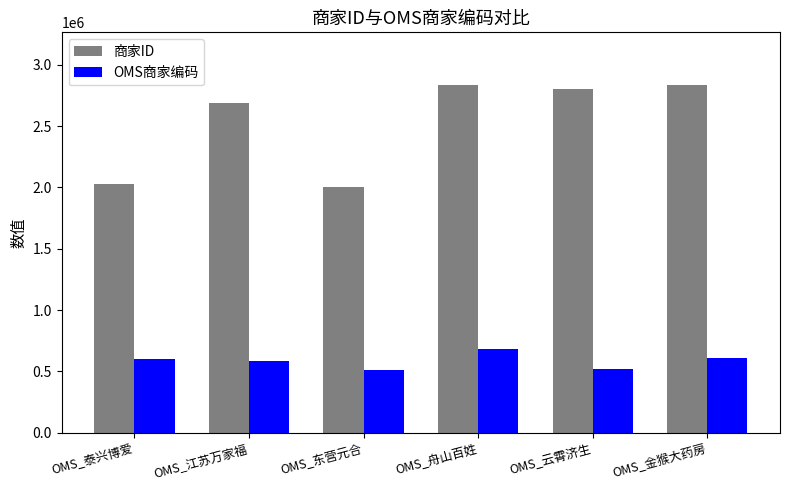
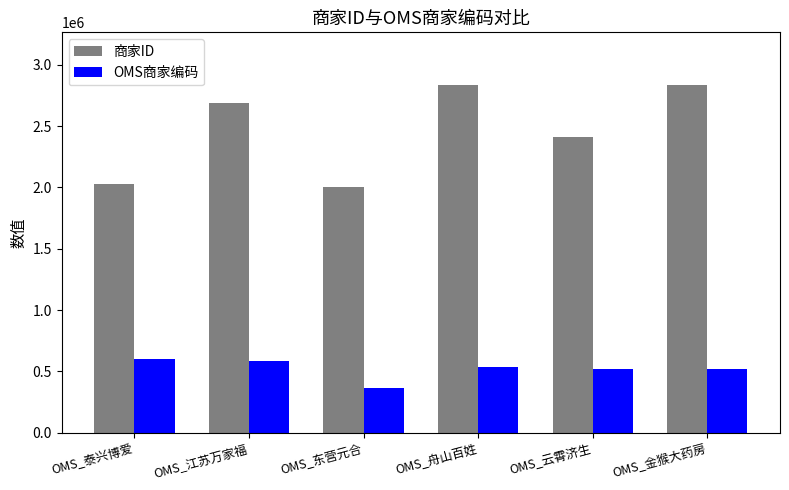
OMS商家编码, OMS_东营元合: 510000 -> 360000
OMS商家编码, OMS_舟山百姓: 680000 -> 540000
商家ID, OMS_云霄济生: 2810000 -> 2410000
OMS商家编码, OMS_金猴大药房: 610000 -> 520000
